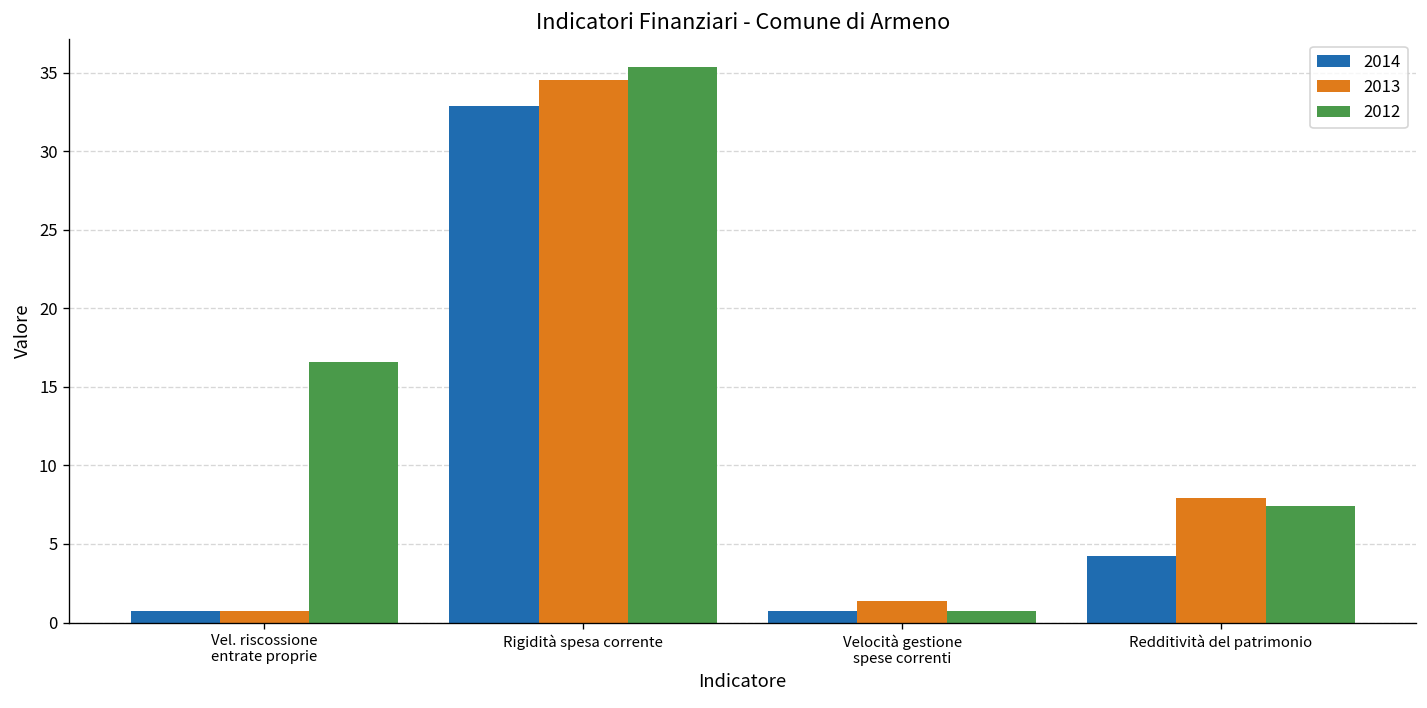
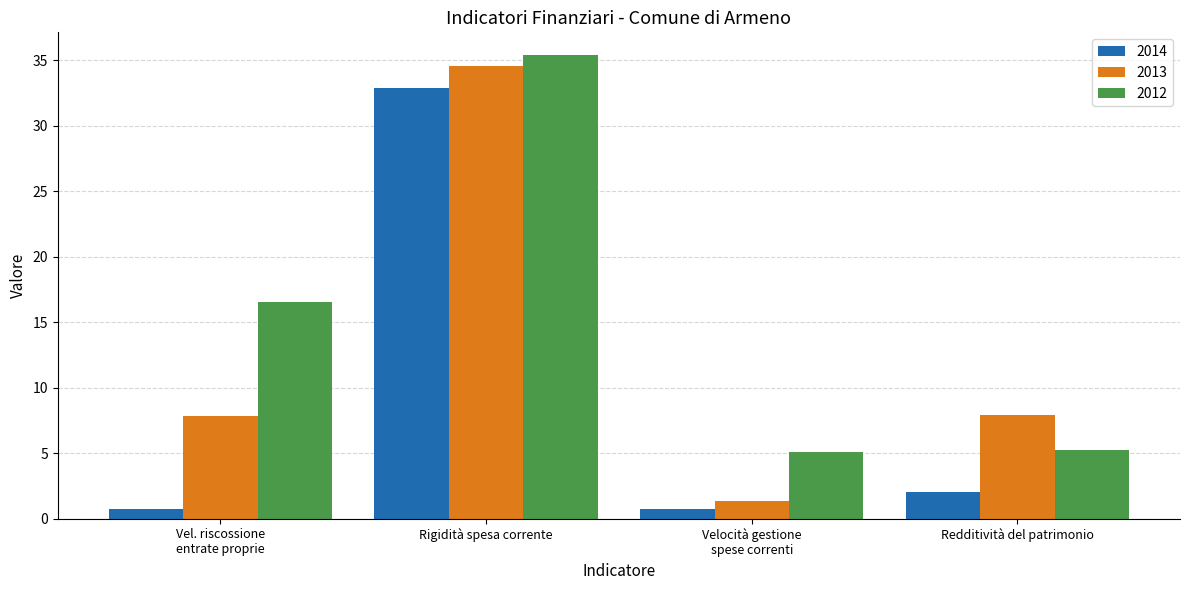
2013, Vel. riscossione entrate proprie: 0.8 -> 7.8
2012, Velocità gestione spese correnti: 0.7 -> 5.1
2014, Redditività del patrimonio: 4.2 -> 2.1
2012, Redditività del patrimonio: 7.4 -> 5.2
